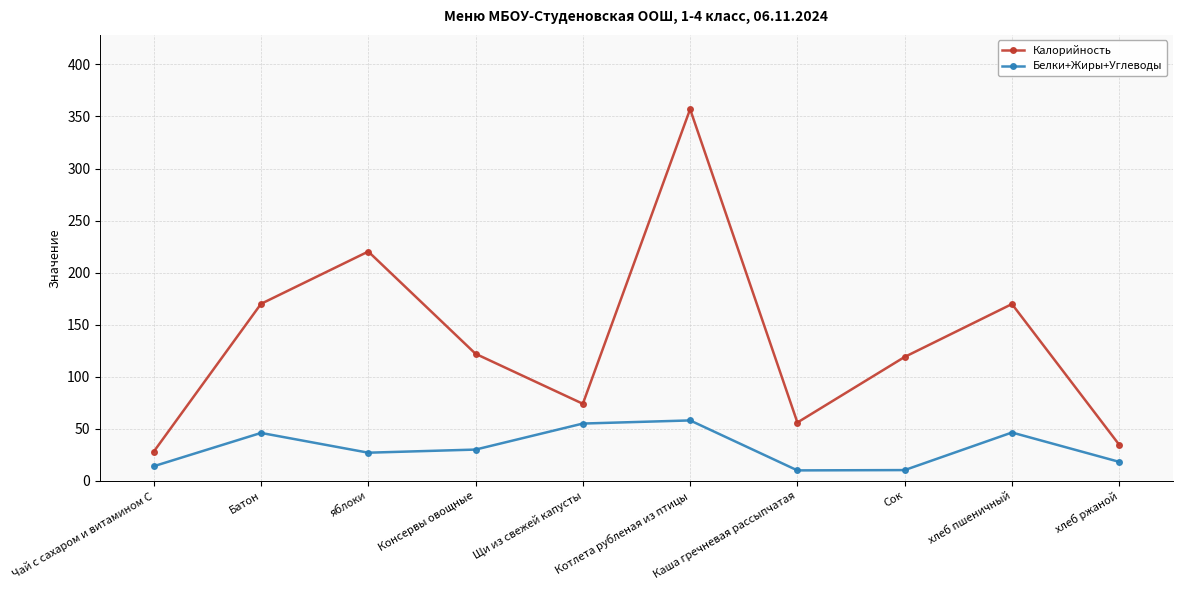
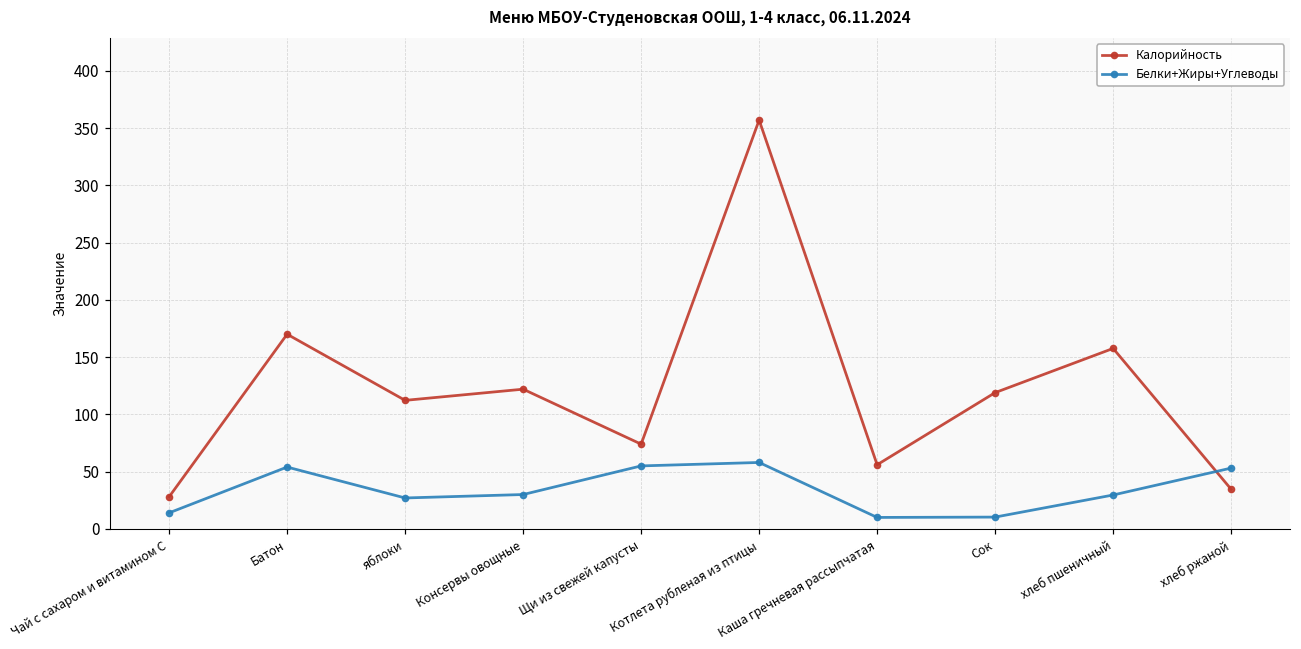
Белки+Жиры+Углеводы, Батон: 46 -> 54
Калорийность, яблоки: 220 -> 112
Калорийность, хлеб пшеничный: 170 -> 158
Белки+Жиры+Углеводы, хлеб пшеничный: 46 -> 30
Белки+Жиры+Углеводы, хлеб ржаной: 18 -> 53
